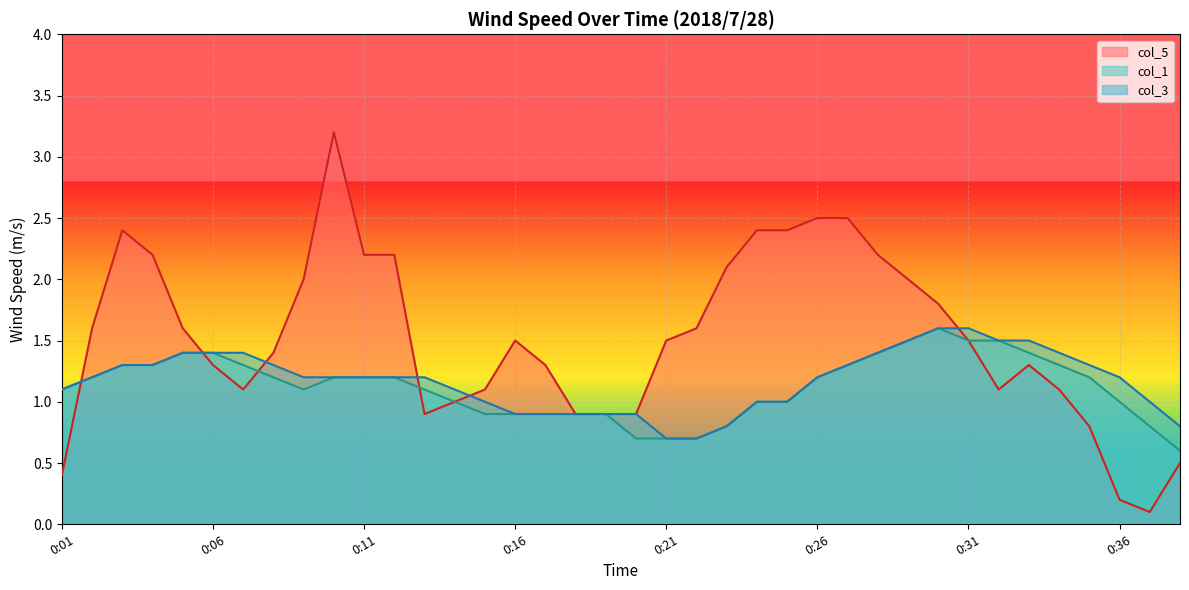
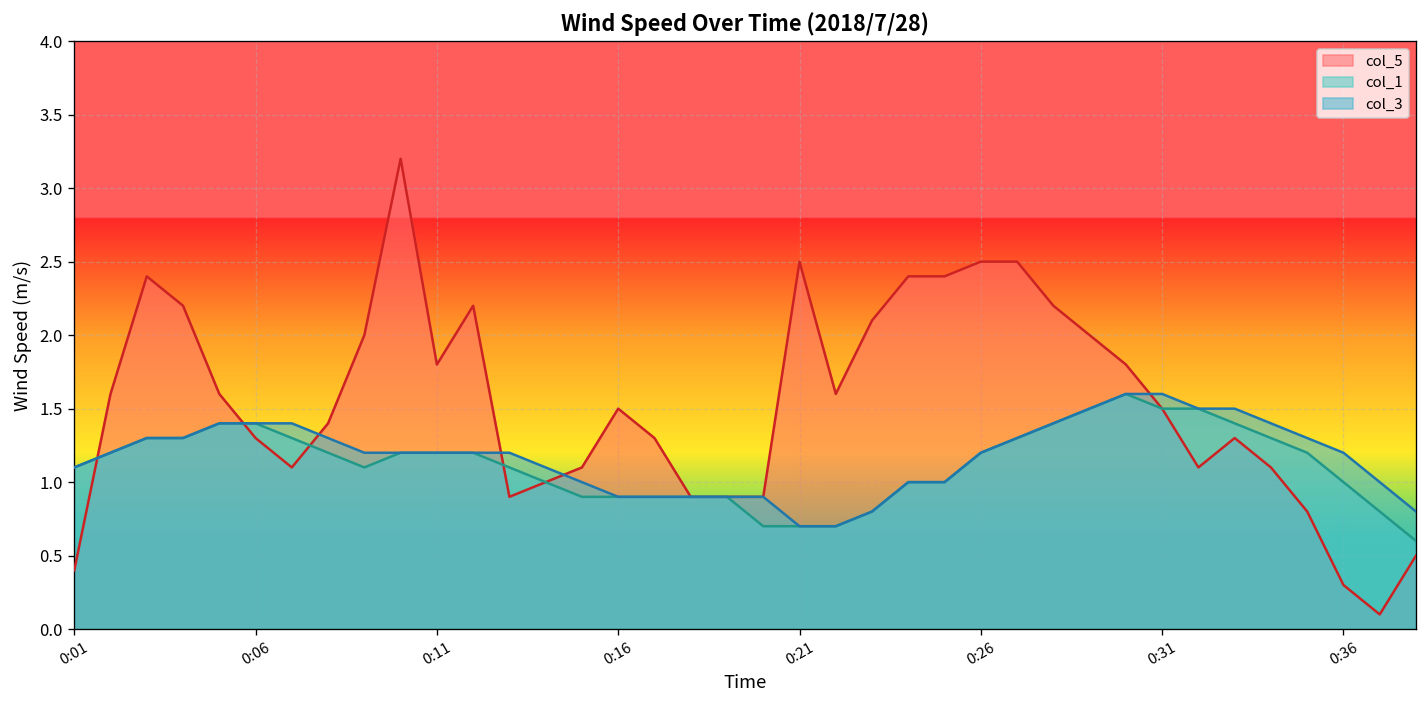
col_5, 0:11: 2.2 -> 1.8
col_5, 0:21: 1.5 -> 2.5
col_5, 0:36: 0.2 -> 0.3
